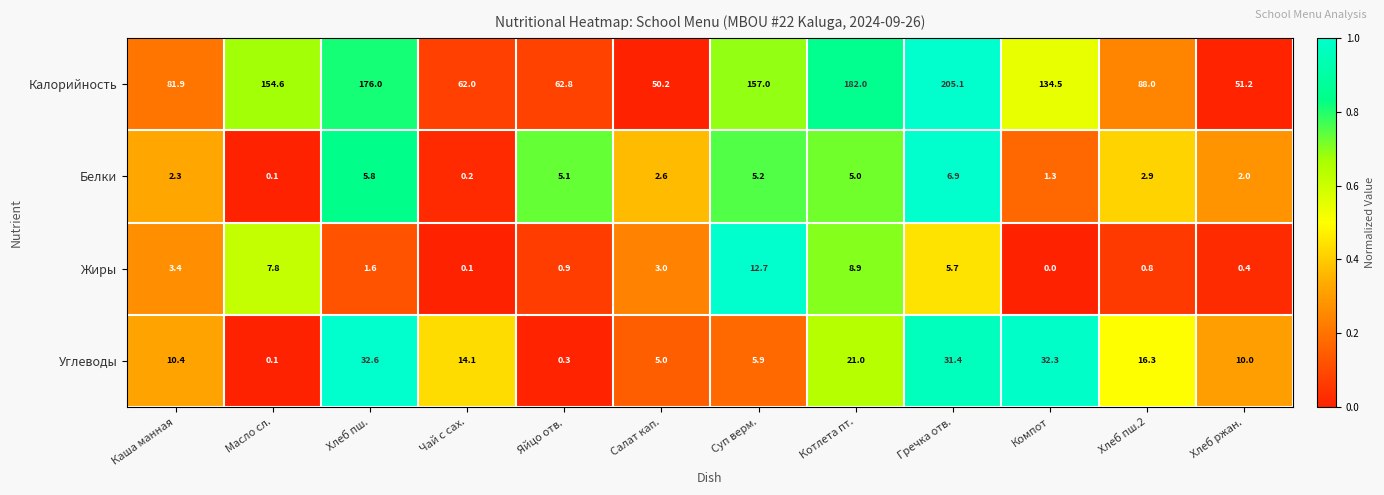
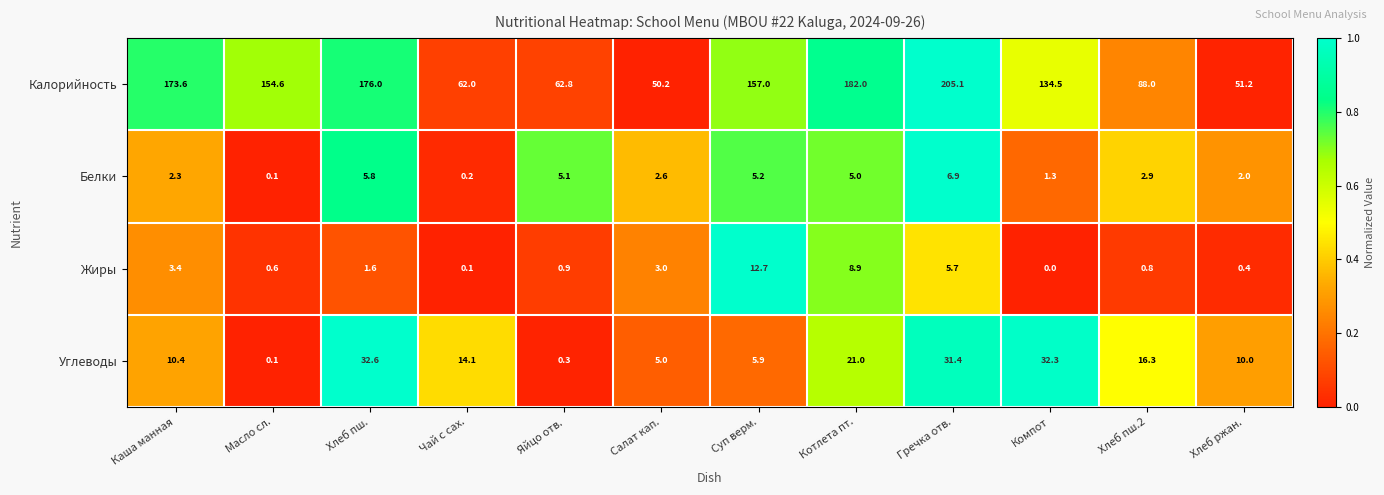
Калорийность, Каша манная: 81.9 -> 173.6
Жиры, Масло сл.: 7.8 -> 0.6
